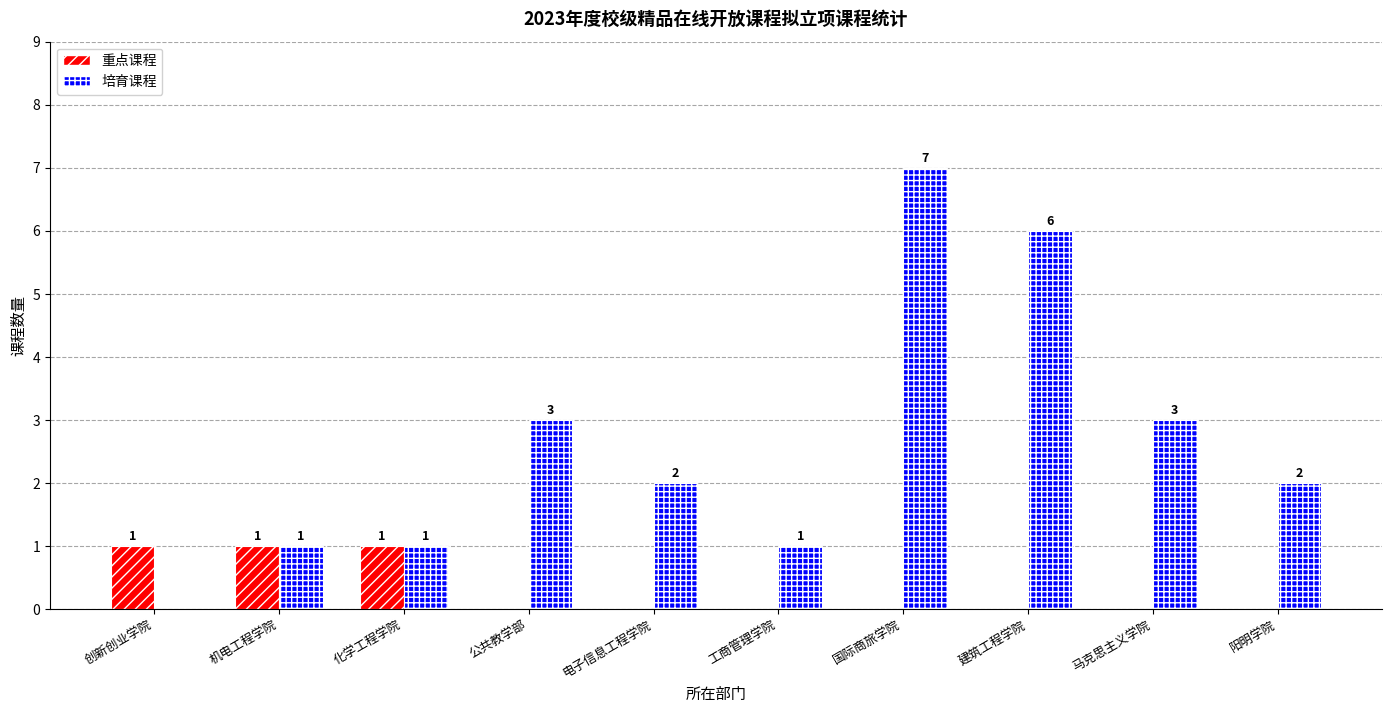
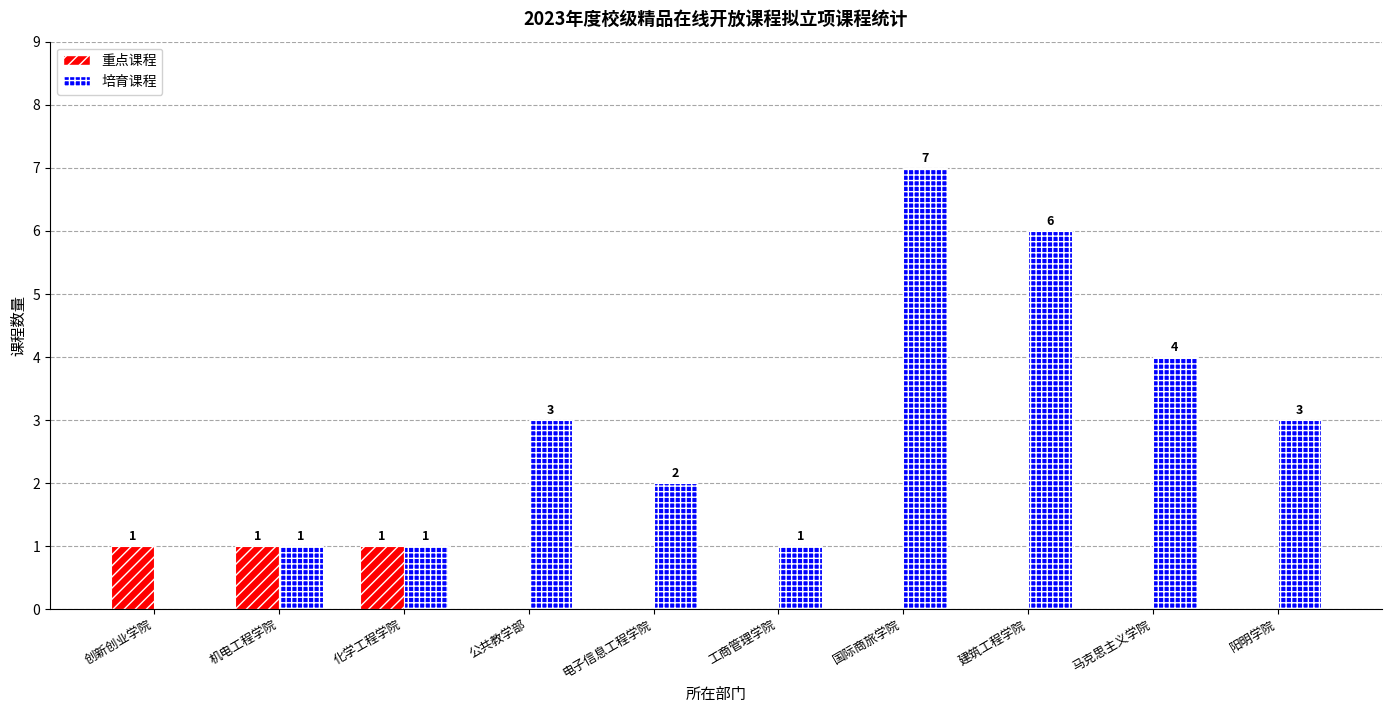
培育课程, 马克思主义学院: 3 -> 4
培育课程, 阳明学院: 2 -> 3
